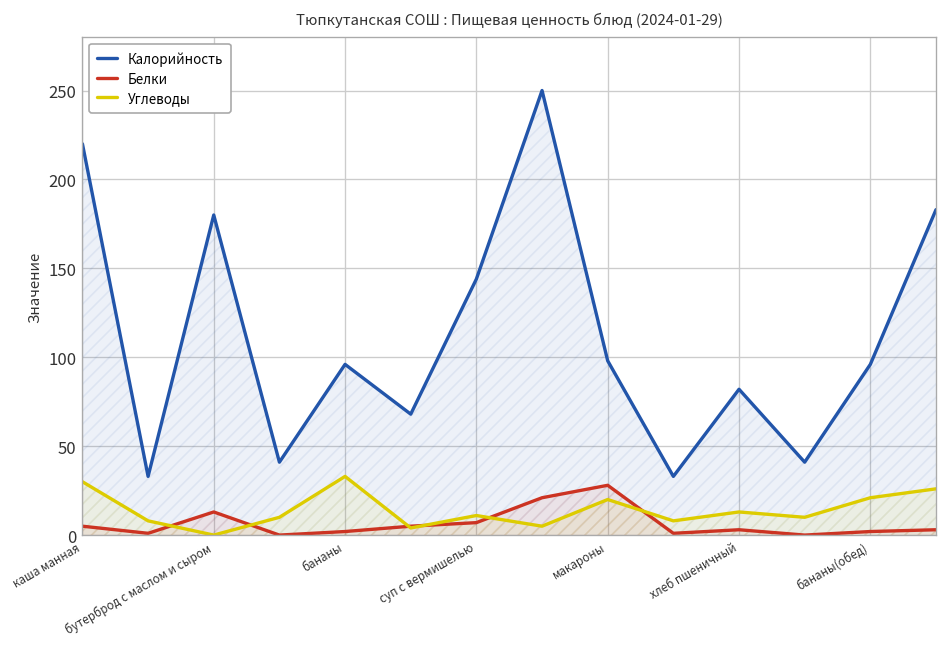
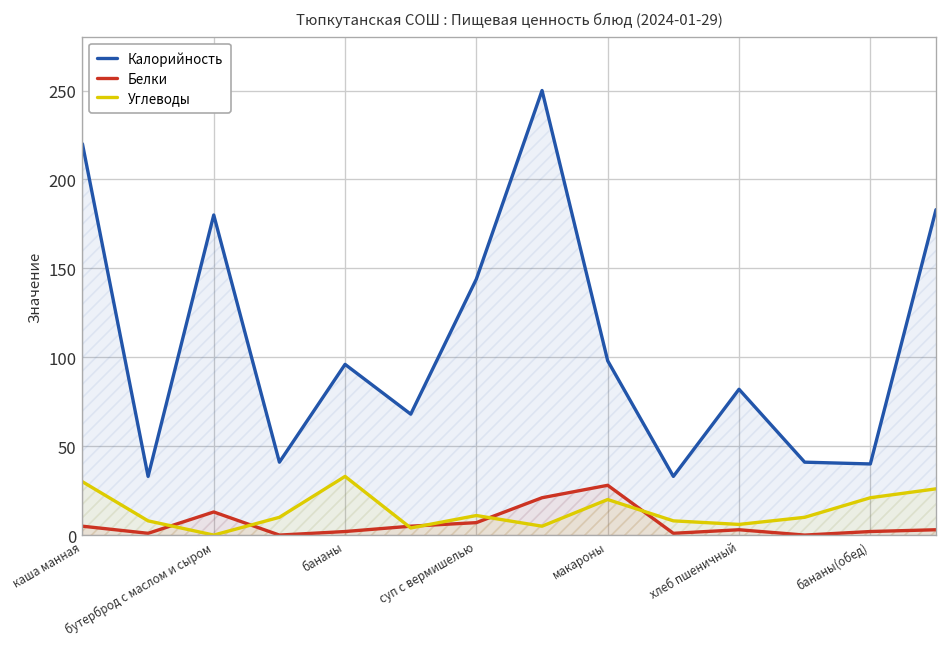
Углеводы, хлеб пшеничный: 13 -> 6
Калорийность, бананы(обед): 96 -> 40
